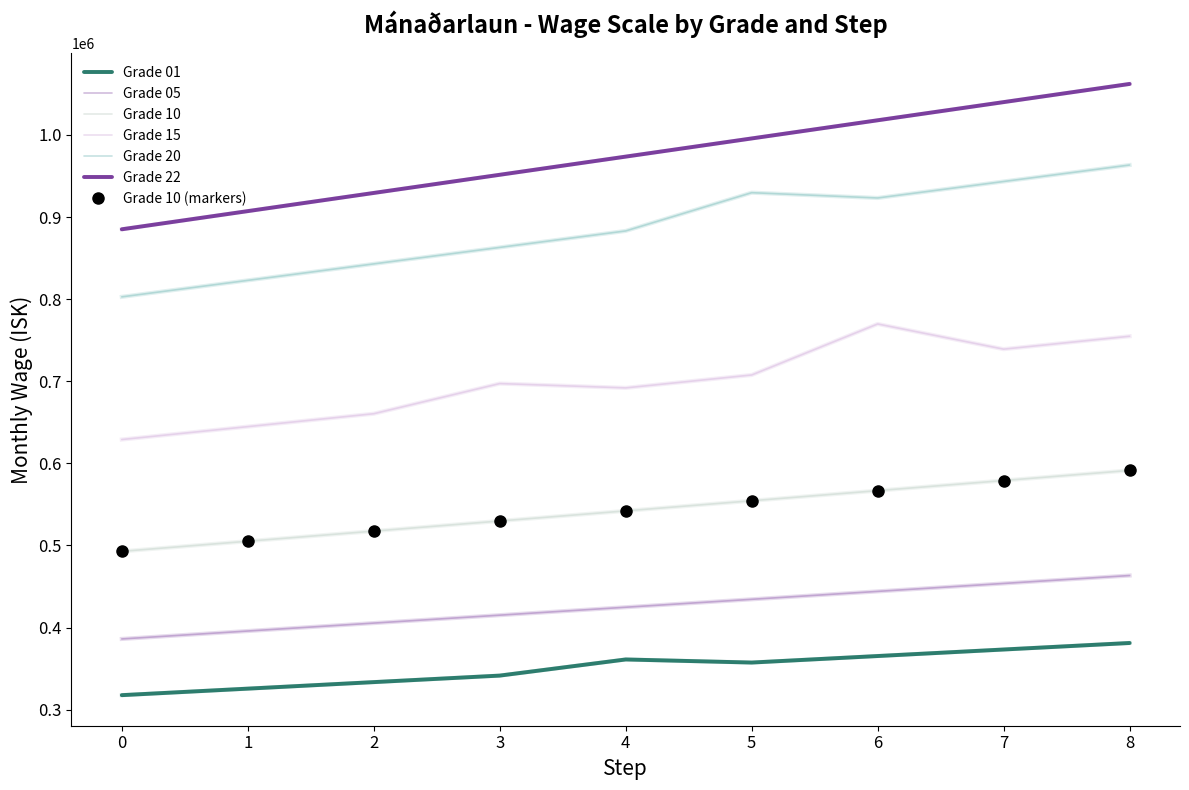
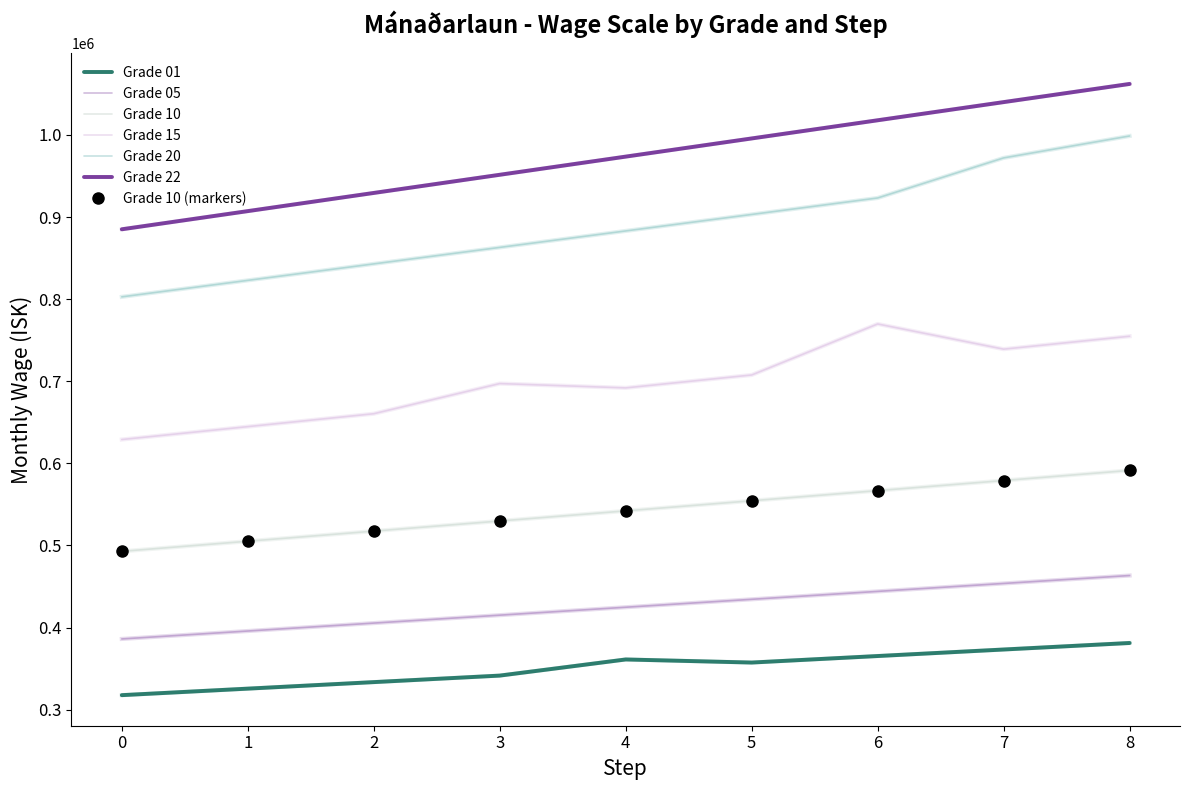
Grade 20, 5: 930000 -> 900000
Grade 20, 7: 940000 -> 970000
Grade 20, 8: 960000 -> 1000000
